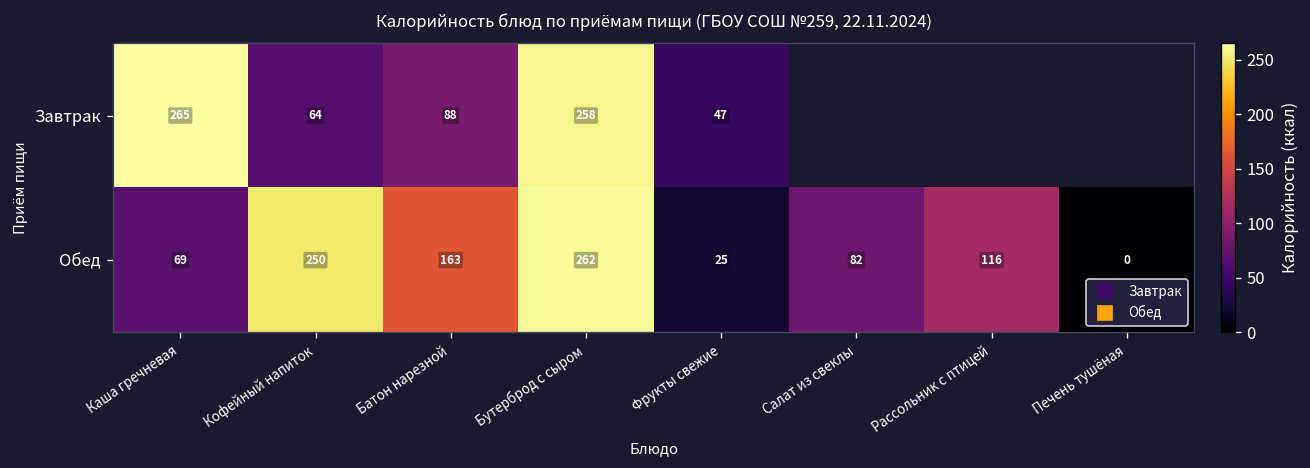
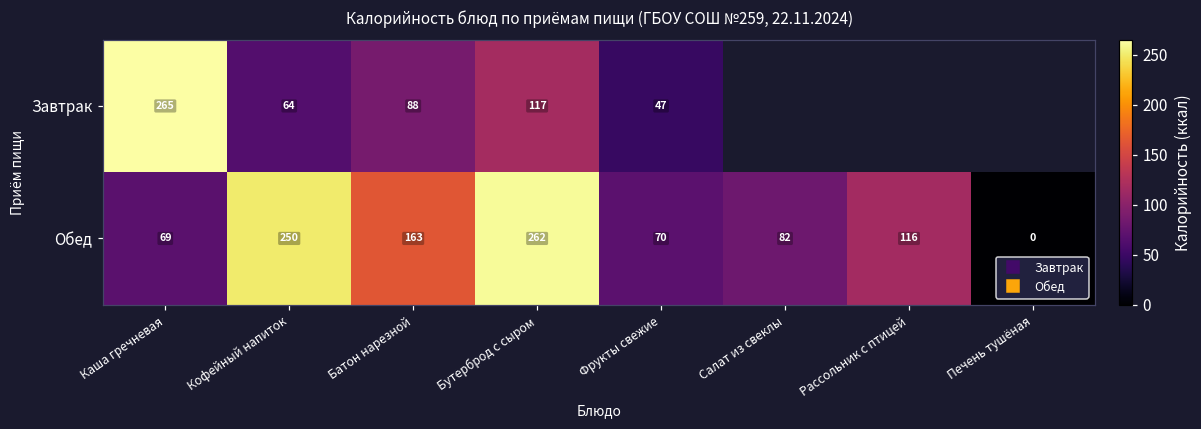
Завтрак, Бутерброд с сыром: 258 -> 117
Обед, Фрукты свежие: 25 -> 70
